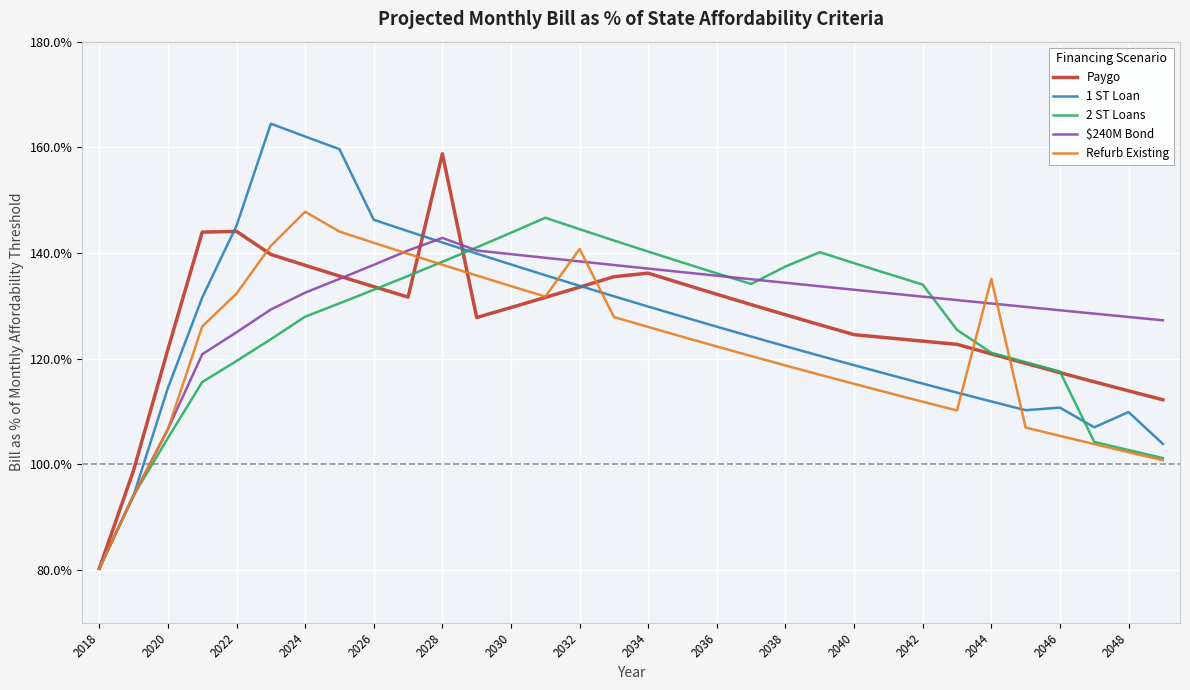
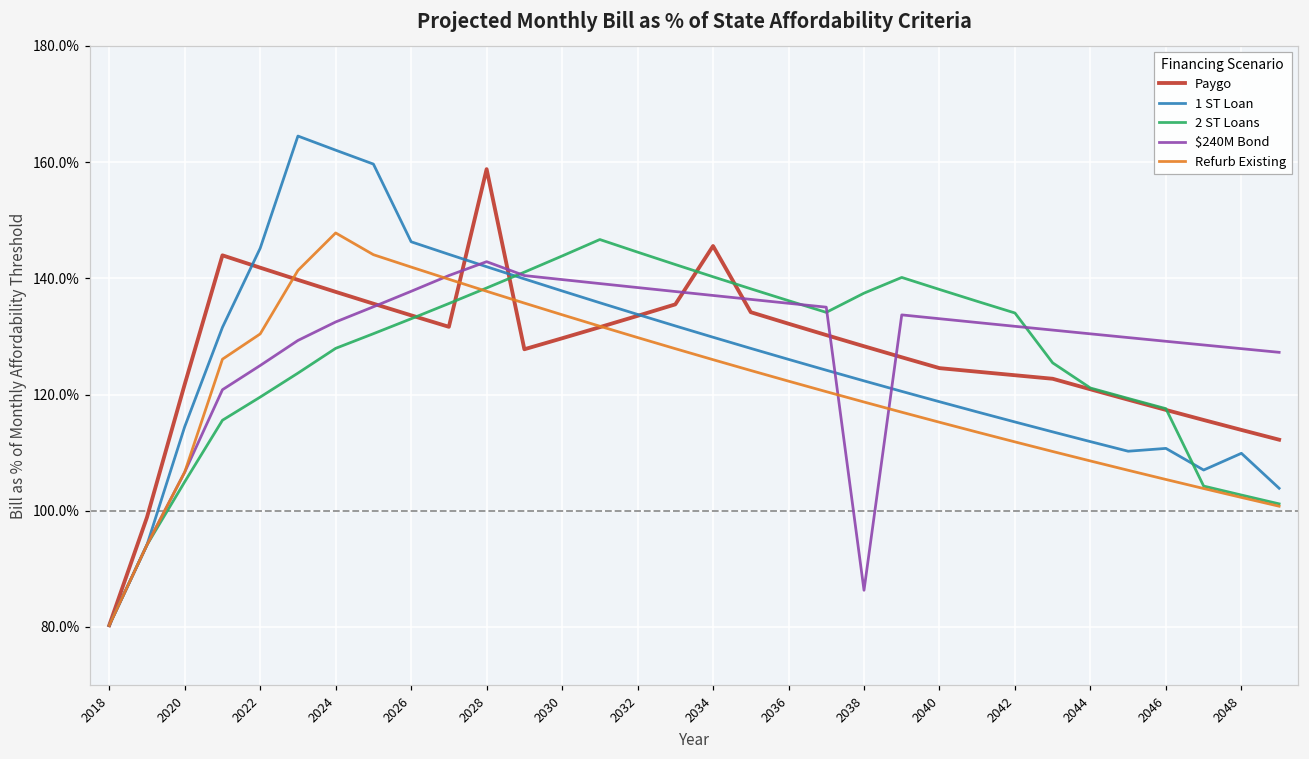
Paygo, 2022: 144% -> 142%
Refurb Existing, 2022: 132% -> 130%
Refurb Existing, 2032: 141% -> 130%
Paygo, 2034: 136% -> 146%
$240M Bond, 2038: 134% -> 86%
Refurb Existing, 2044: 135% -> 109%
